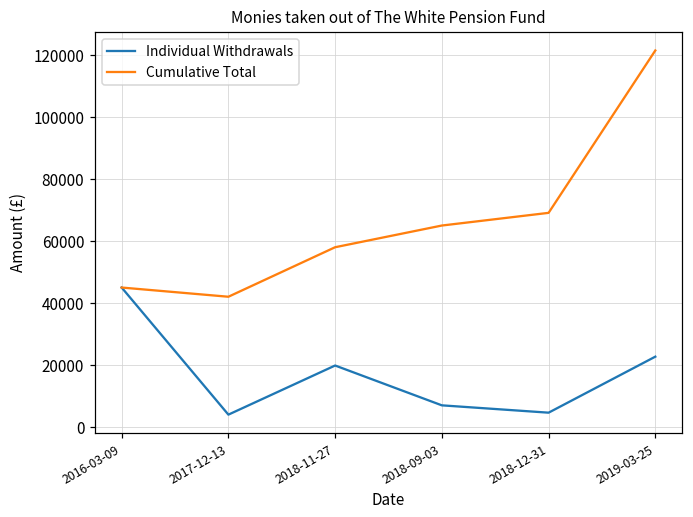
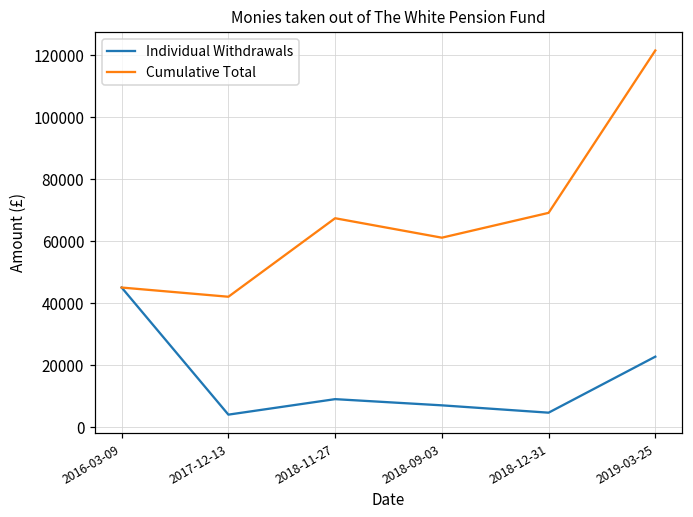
Individual Withdrawals, 2018-11-27: 20000 -> 9000
Cumulative Total, 2018-11-27: 58000 -> 67000
Cumulative Total, 2018-09-03: 65000 -> 61000
